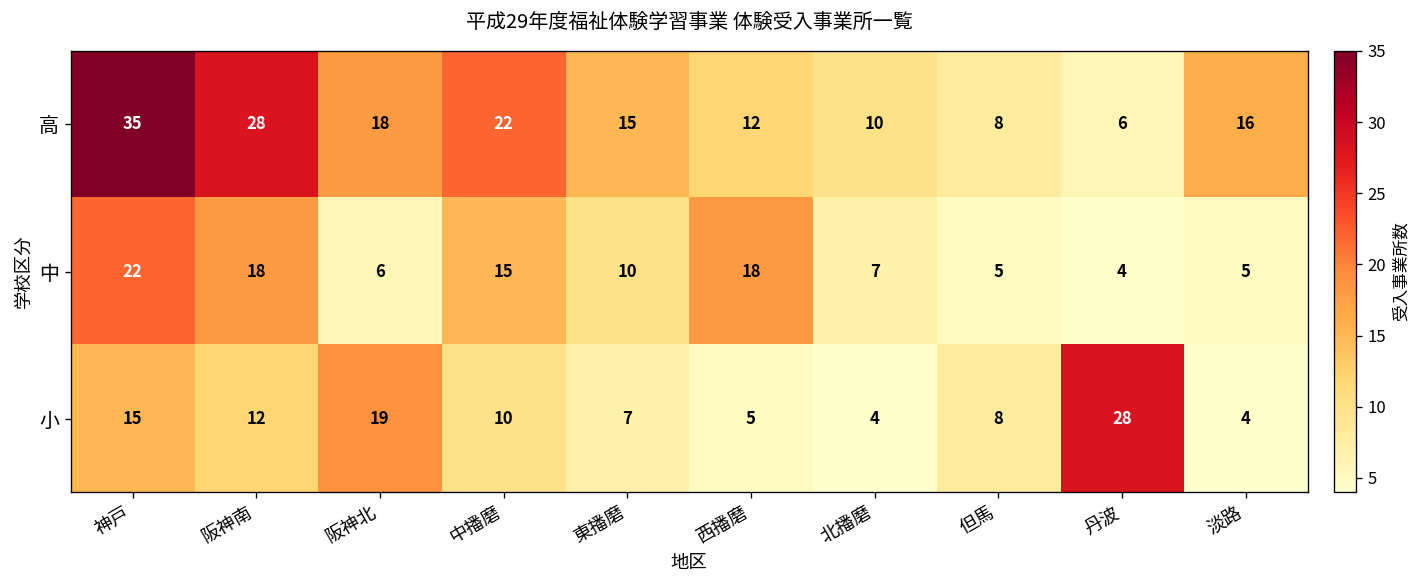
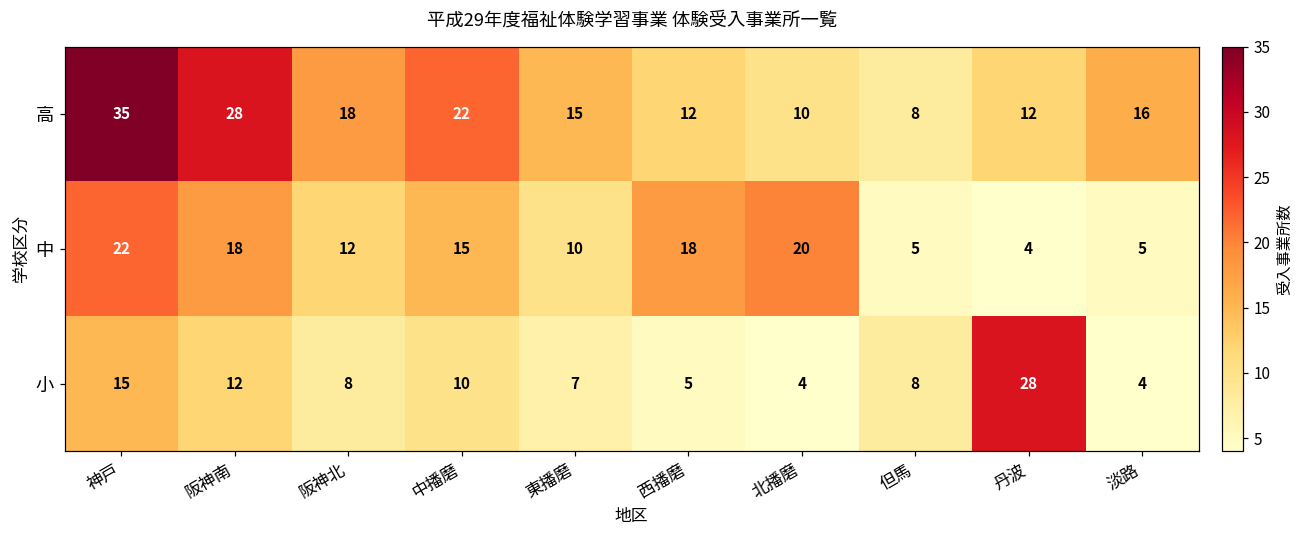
高, 丹波: 6 -> 12
中, 阪神北: 6 -> 12
中, 北播磨: 7 -> 20
小, 阪神北: 19 -> 8
